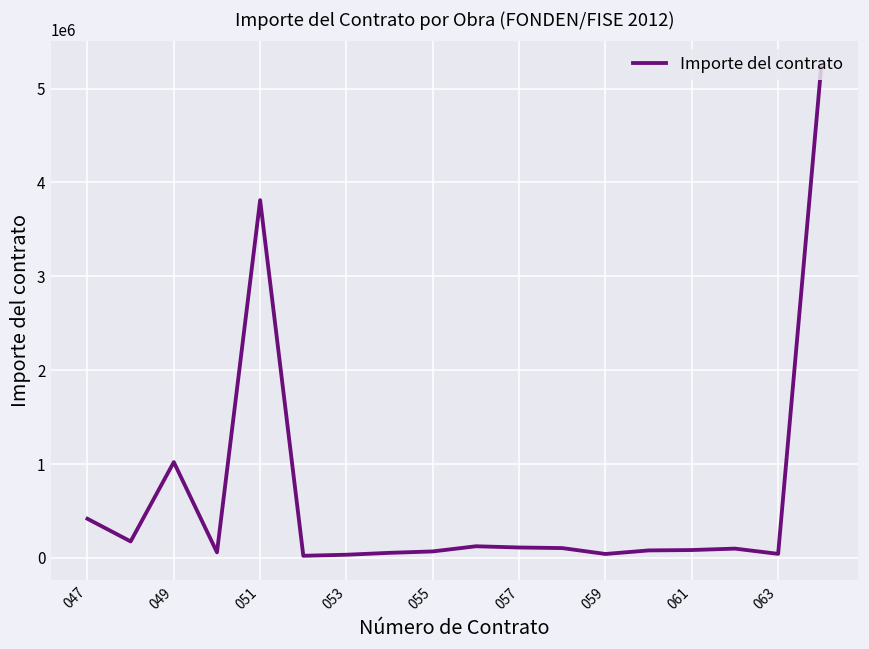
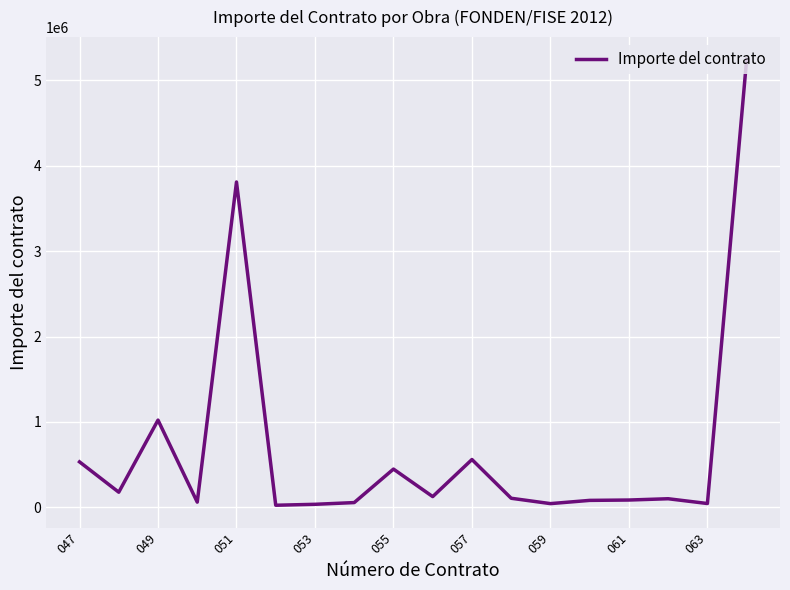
047: 400000 -> 500000
055: 100000 -> 400000
057: 100000 -> 600000
